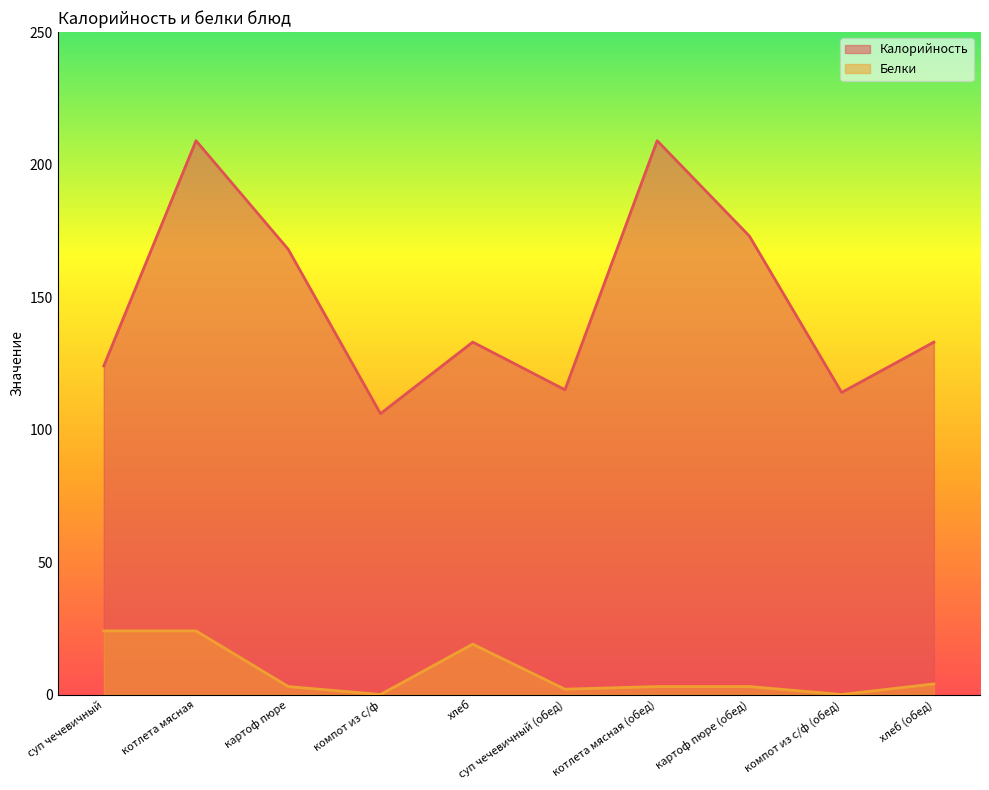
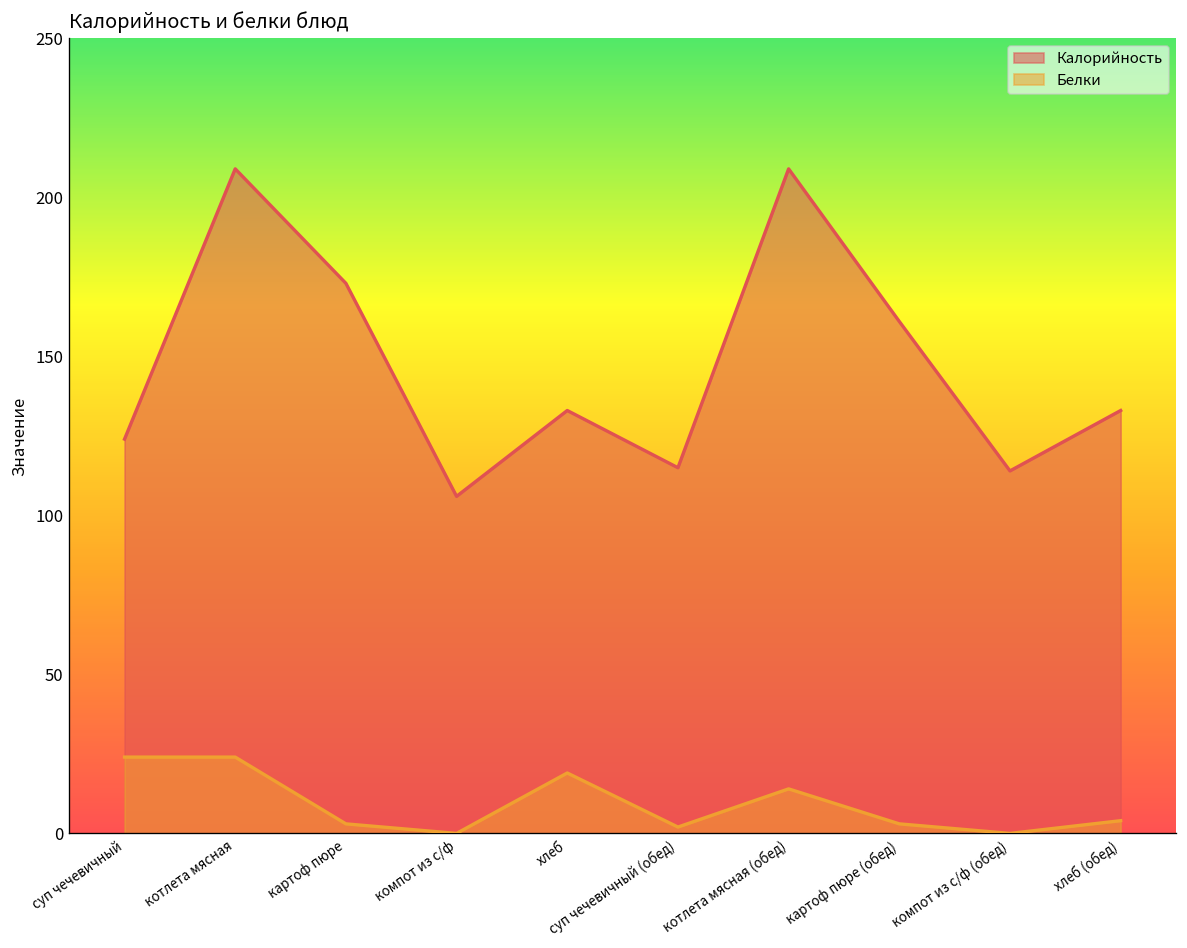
Калорийность, картоф пюре: 168 -> 173
Белки, котлета мясная (обед): 3 -> 14
Калорийность, картоф пюре (обед): 173 -> 161
